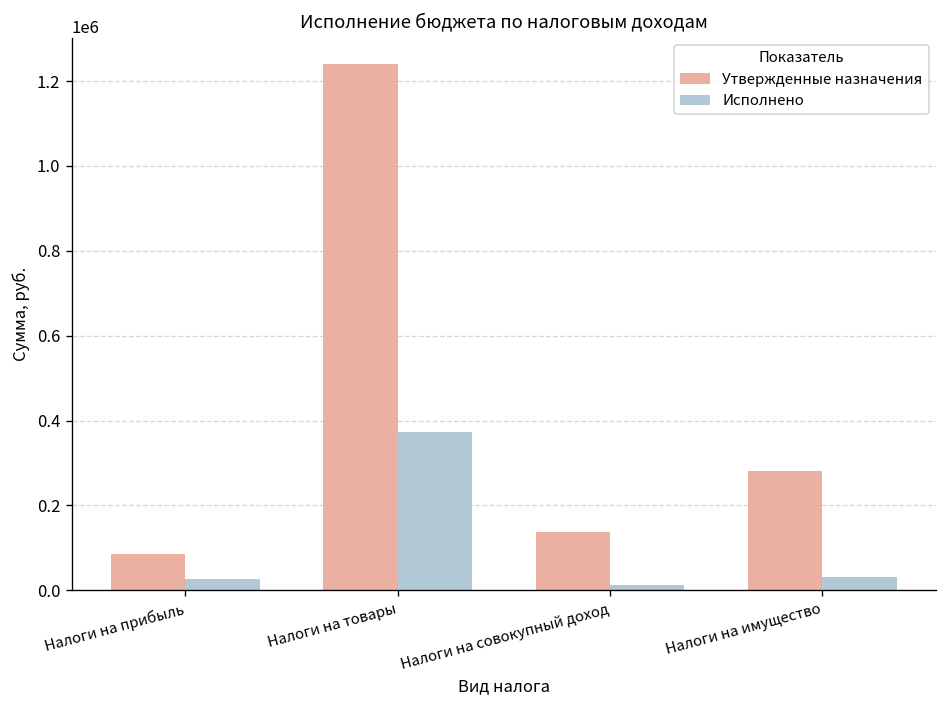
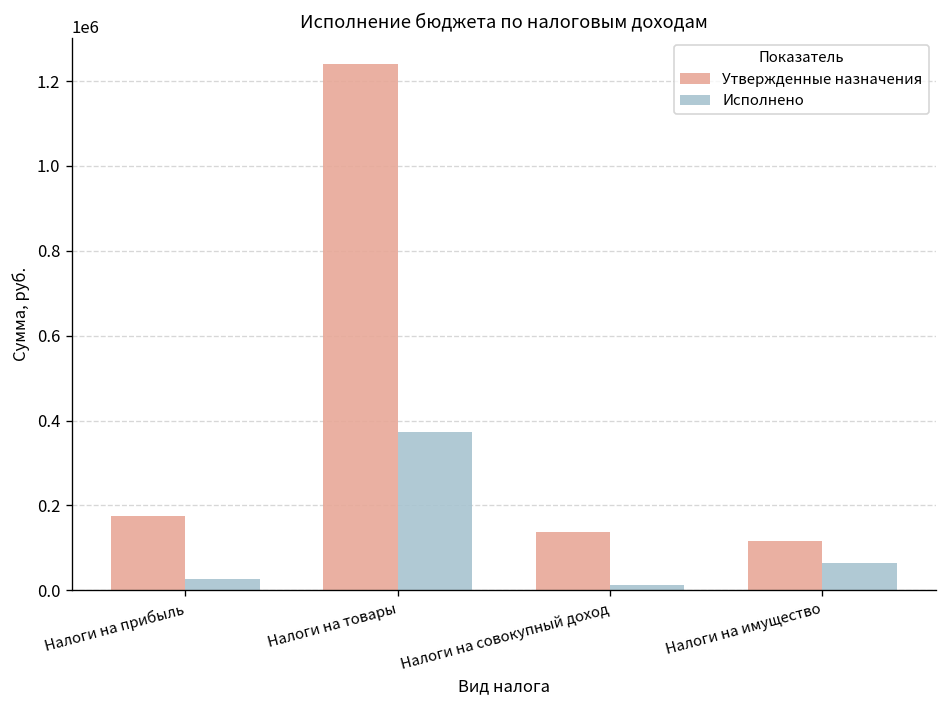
Утвержденные назначения, Налоги на прибыль: 90000 -> 180000
Утвержденные назначения, Налоги на имущество: 280000 -> 120000
Исполнено, Налоги на имущество: 30000 -> 60000
